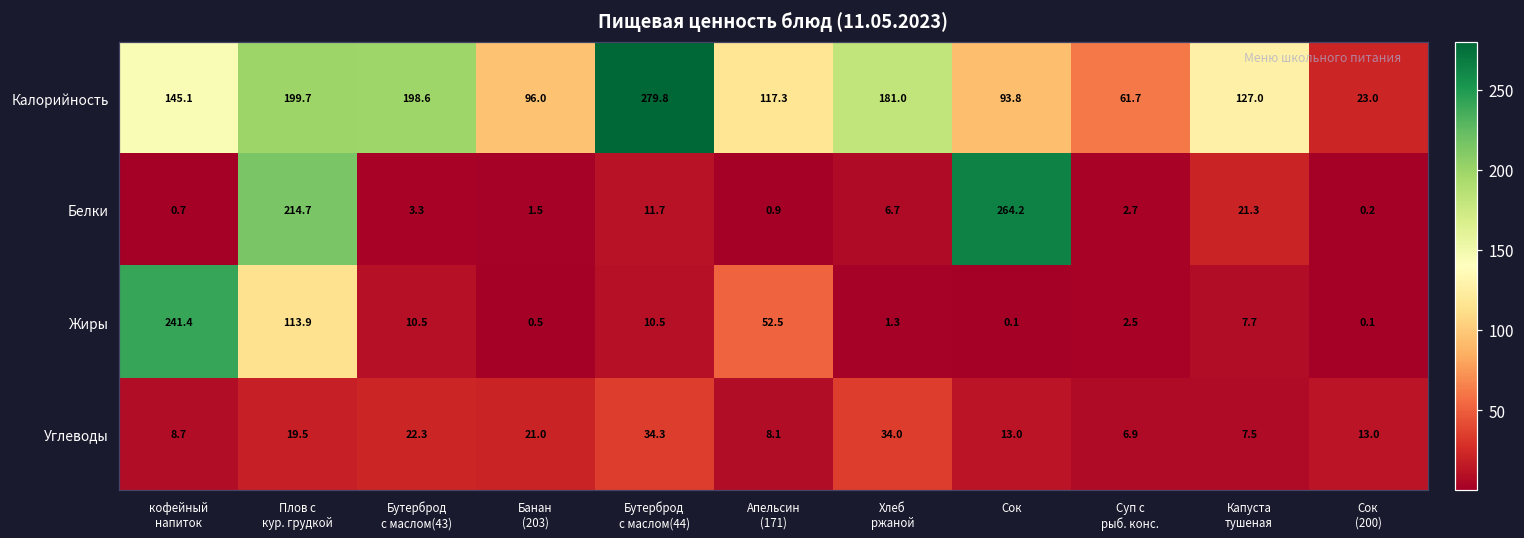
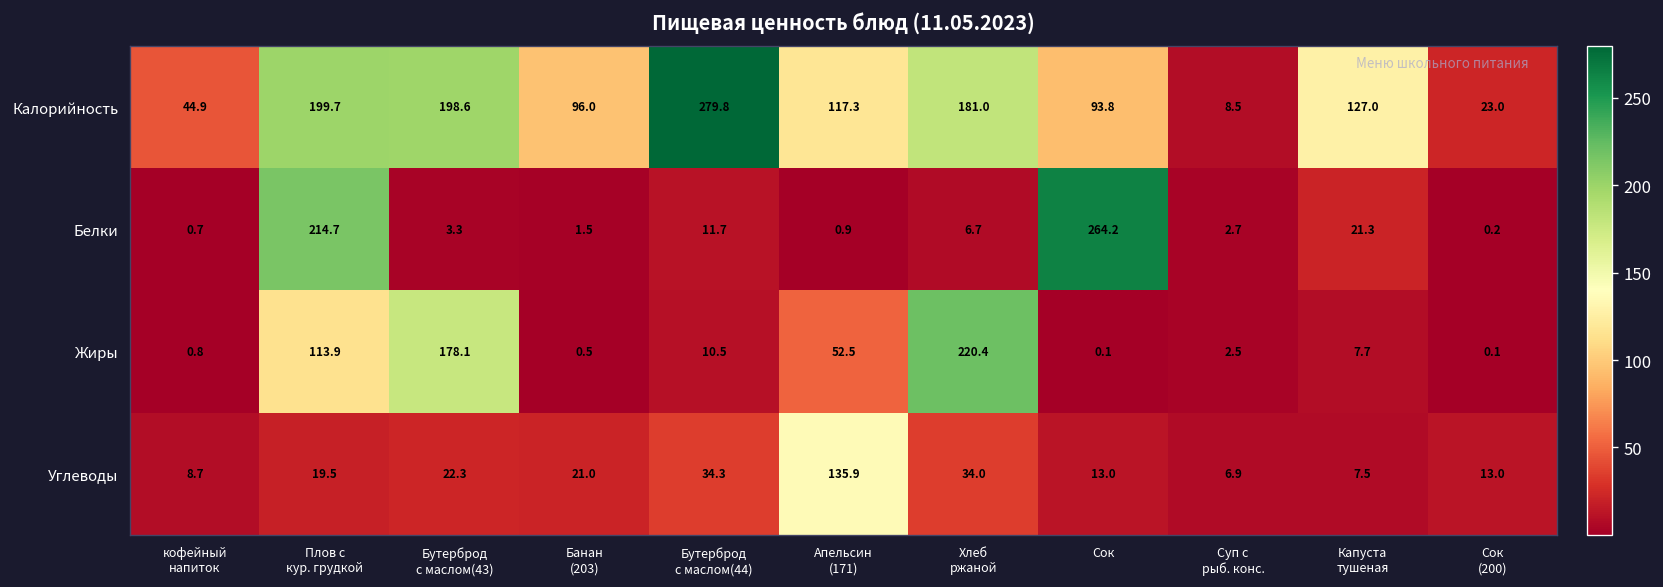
Калорийность, кофейный напиток: 145.1 -> 44.9
Калорийность, Суп с рыб. конс.: 61.7 -> 8.5
Жиры, кофейный напиток: 241.4 -> 0.8
Жиры, Бутерброд с маслом(43): 10.5 -> 178.1
Жиры, Хлеб ржаной: 1.3 -> 220.4
Углеводы, Апельсин (171): 8.1 -> 135.9
